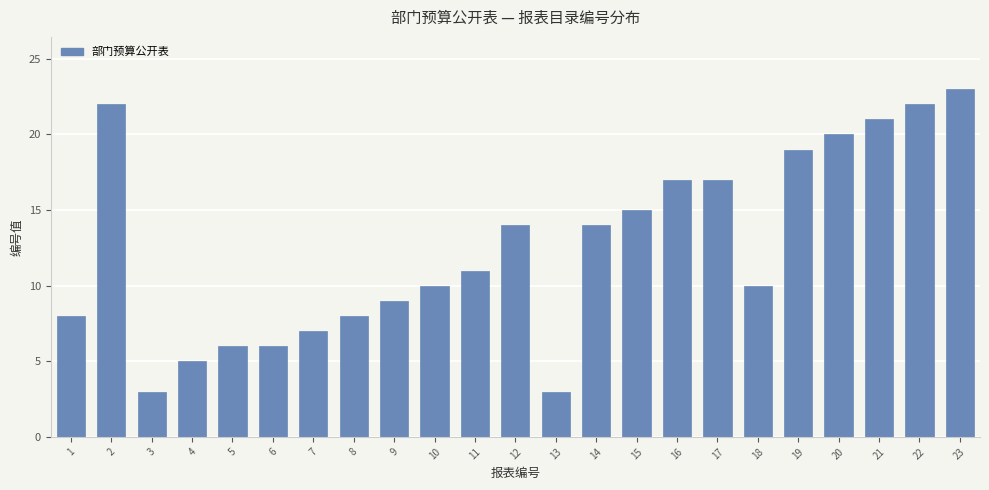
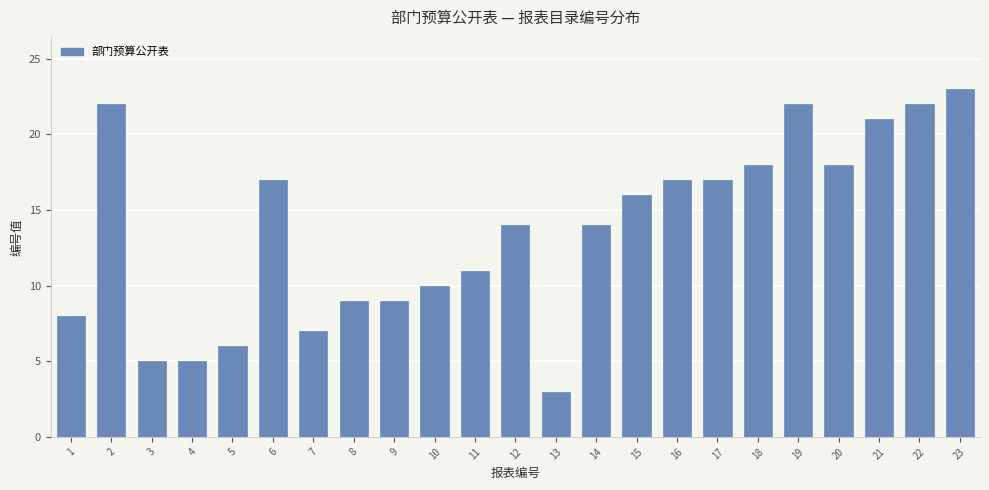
3: 3 -> 5
6: 6 -> 17
8: 8 -> 9
15: 15 -> 16
18: 10 -> 18
19: 19 -> 22
20: 20 -> 18
